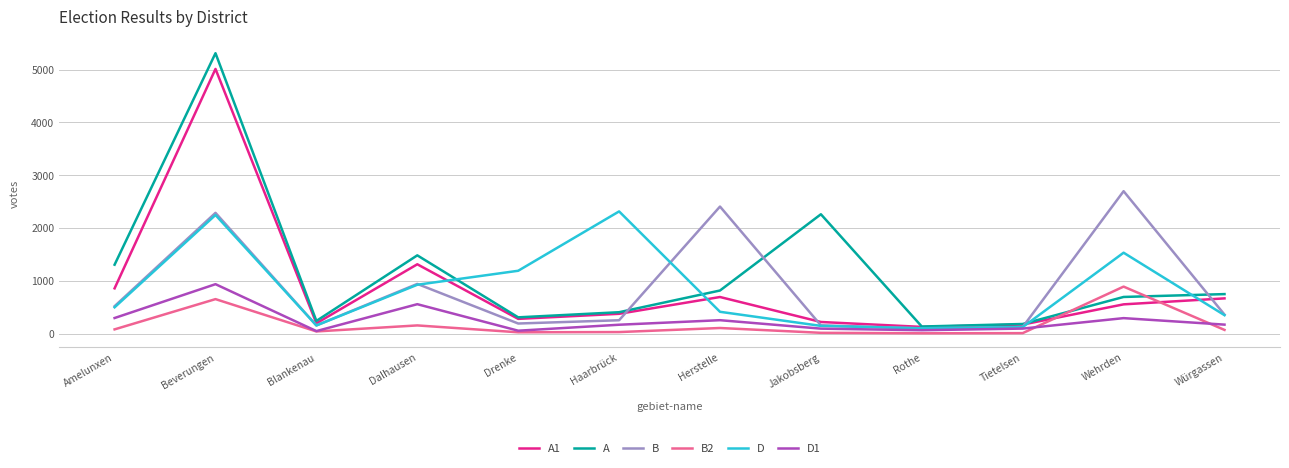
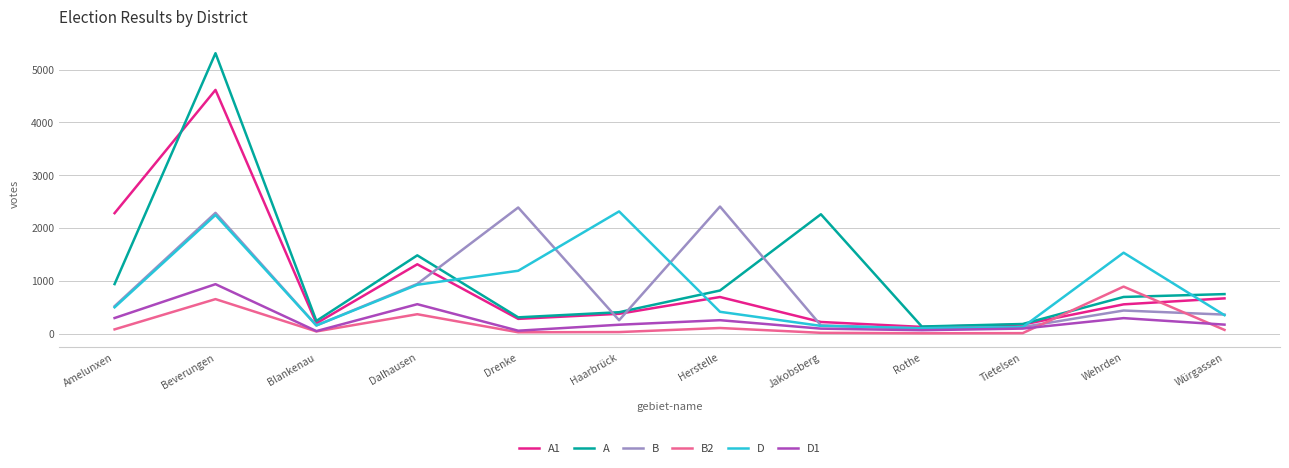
A1, Amelunxen: 900 -> 2300
A, Amelunxen: 1300 -> 900
A1, Beverungen: 5000 -> 4600
B2, Dalhausen: 200 -> 400
B, Drenke: 200 -> 2400
B, Wehrden: 2700 -> 400
